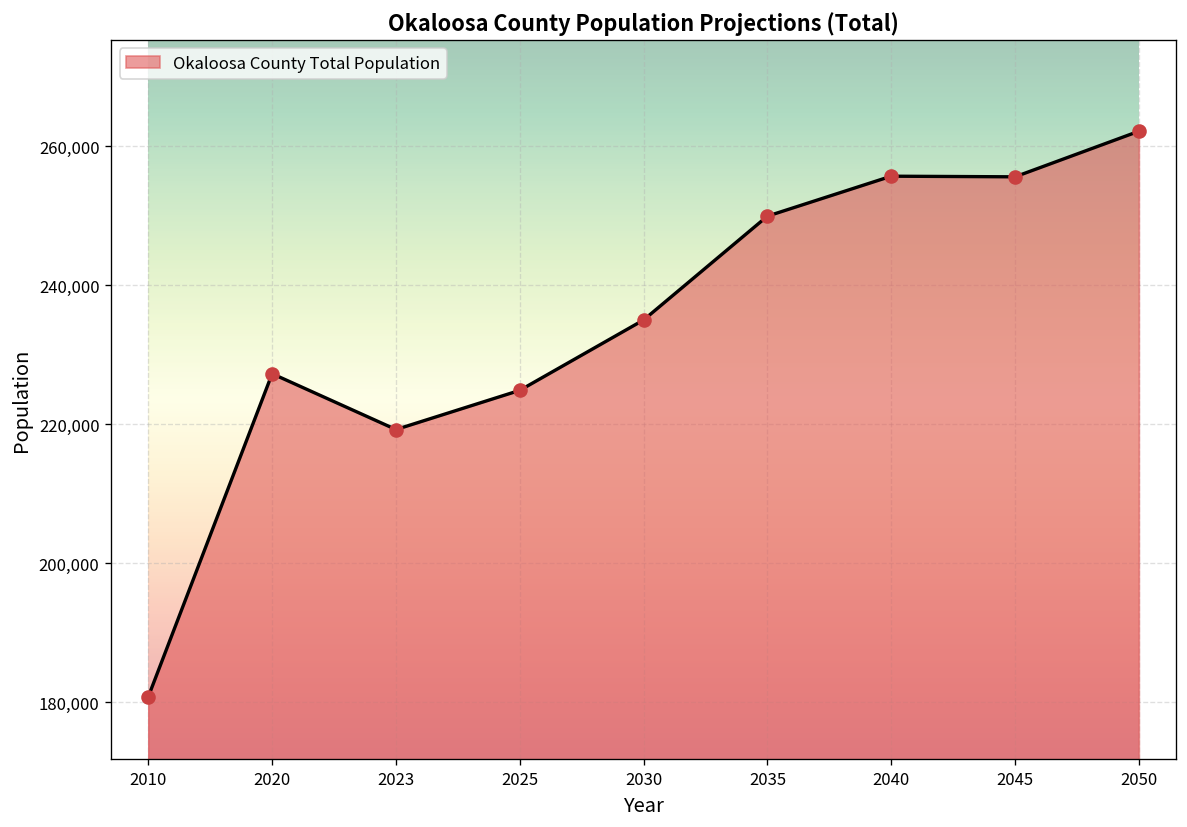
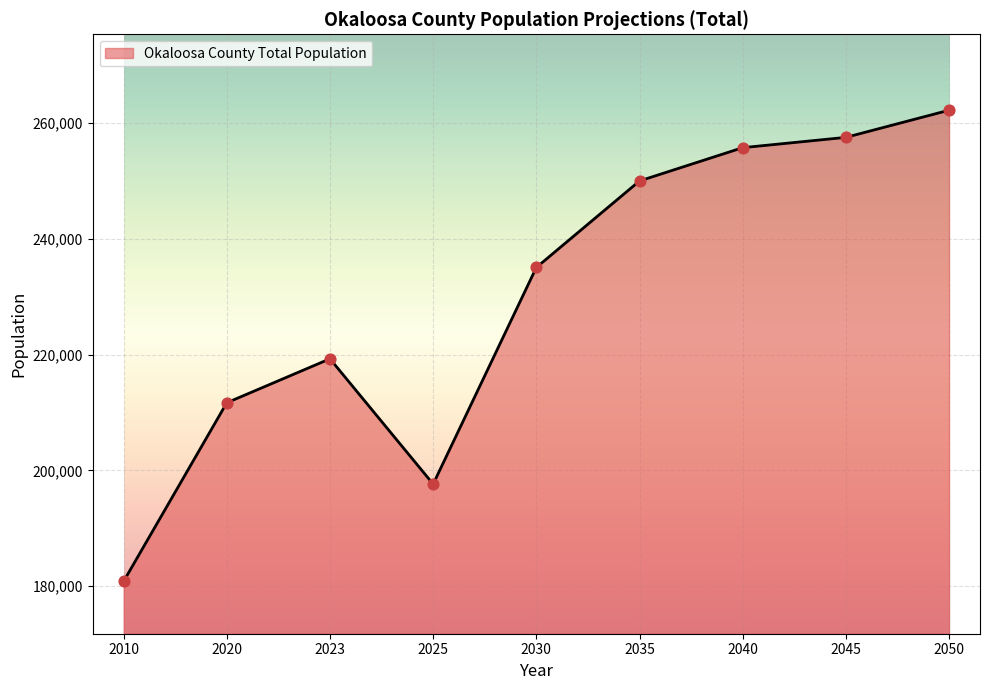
2020: 227,000 -> 212,000
2025: 225,000 -> 198,000
2045: 256,000 -> 258,000
